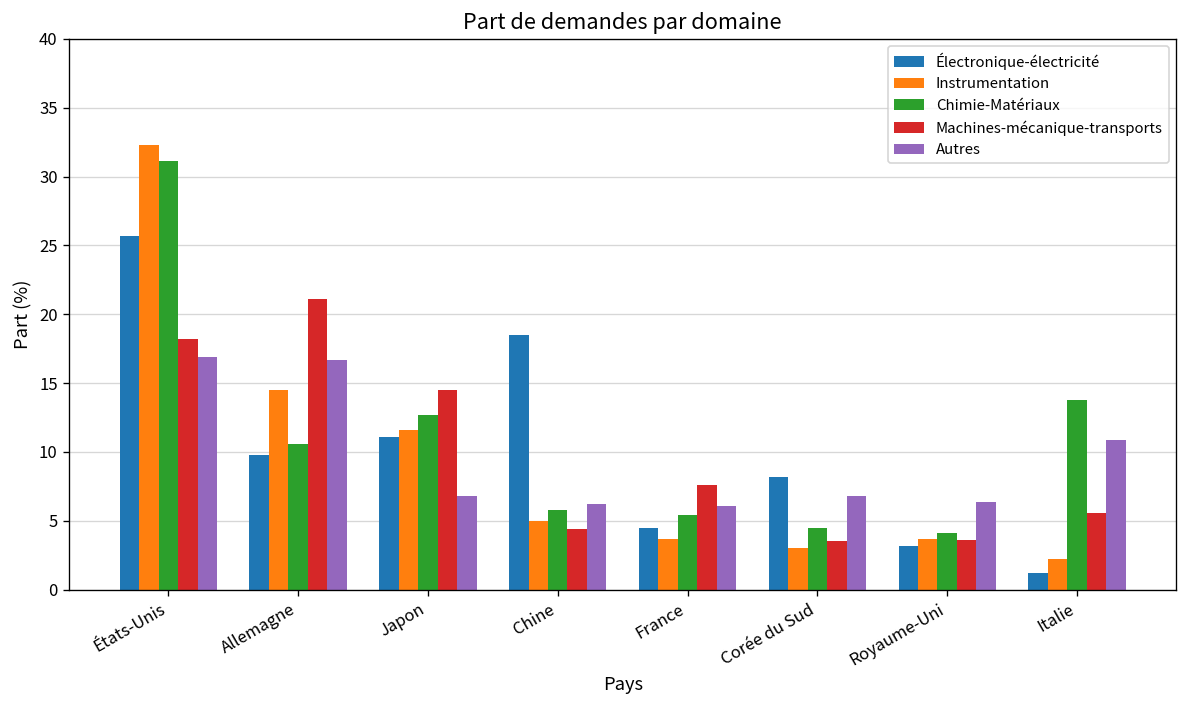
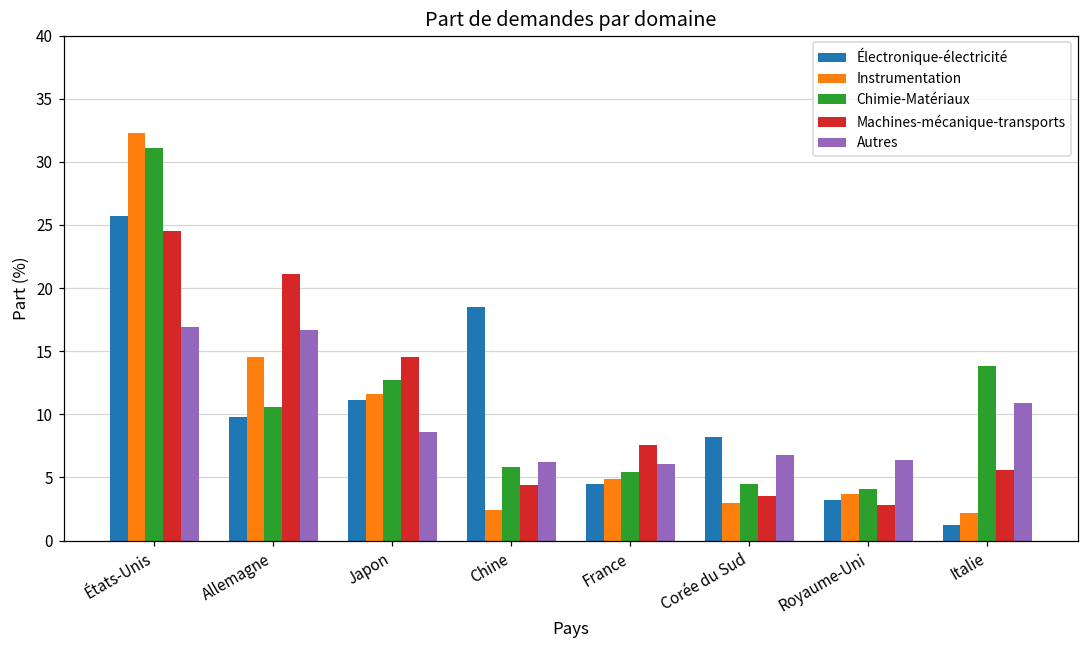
Machines-mécanique-transports, États-Unis: 18.2 -> 24.5
Autres, Japon: 6.8 -> 8.6
Instrumentation, Chine: 5.0 -> 2.4
Instrumentation, France: 3.7 -> 4.9
Machines-mécanique-transports, Royaume-Uni: 3.6 -> 2.8
